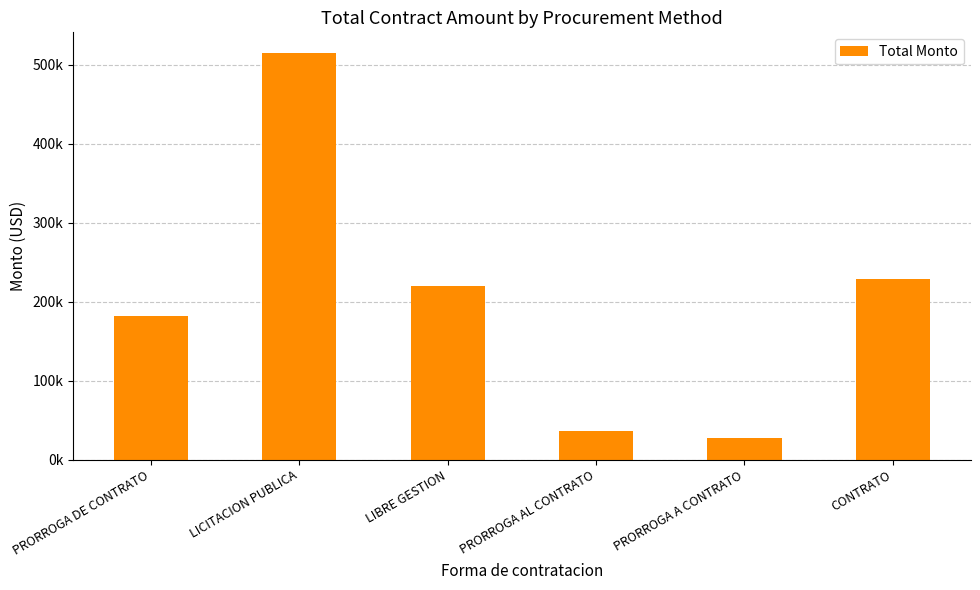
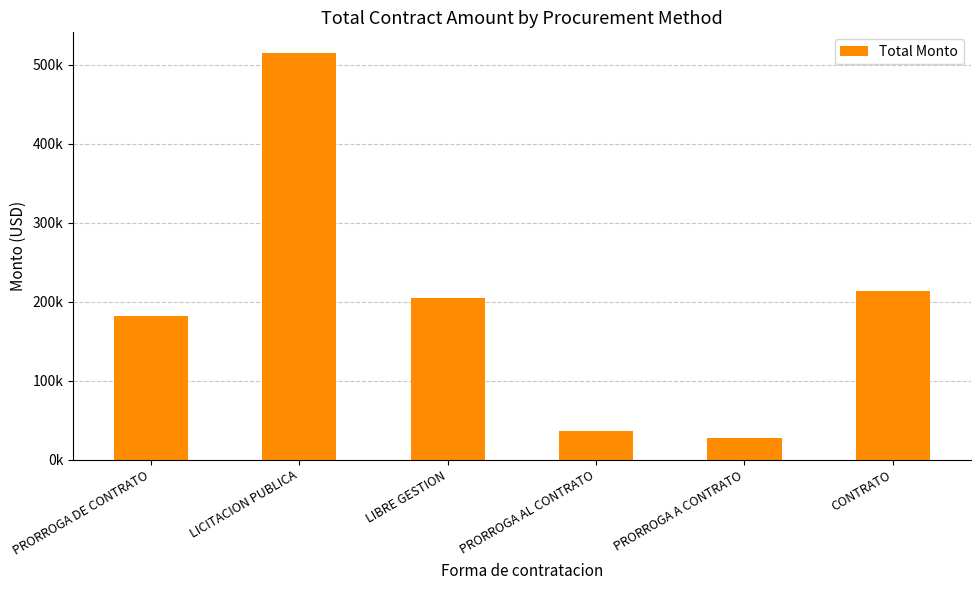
LIBRE GESTION: 220000 -> 200000
CONTRATO: 230000 -> 210000
